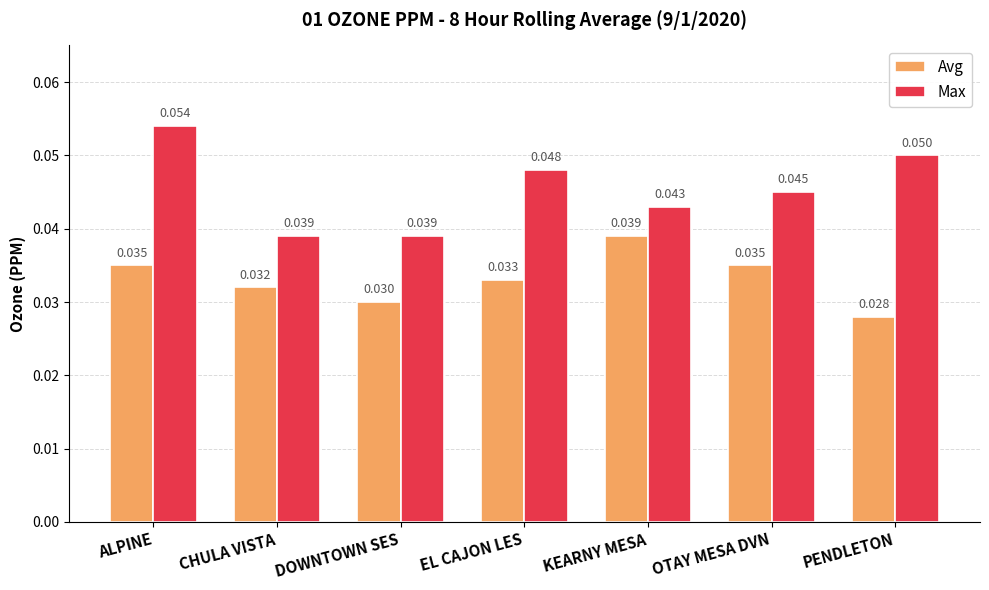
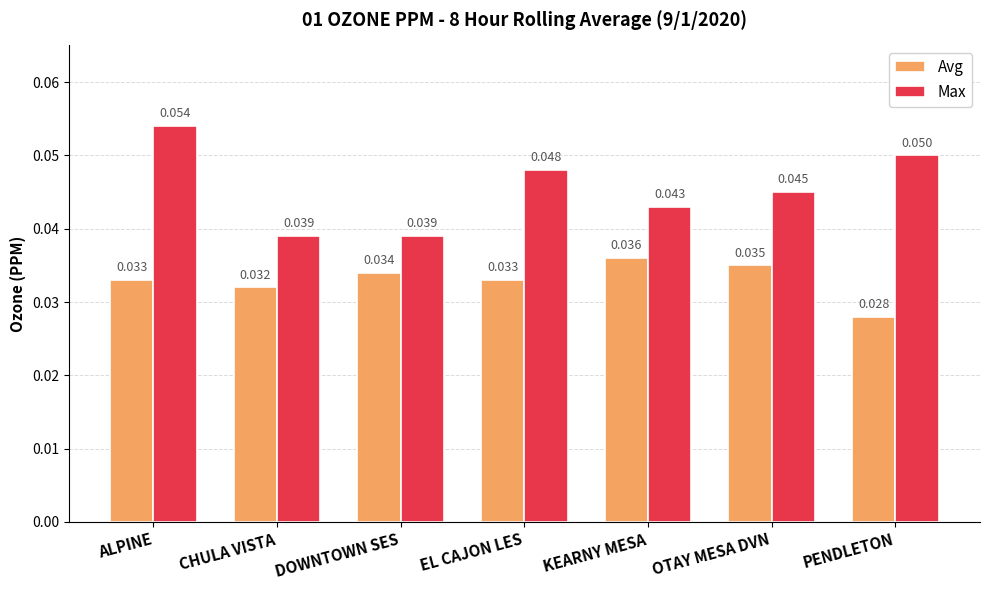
Avg, ALPINE: 0.035 -> 0.033
Avg, DOWNTOWN SES: 0.030 -> 0.034
Avg, KEARNY MESA: 0.039 -> 0.036
